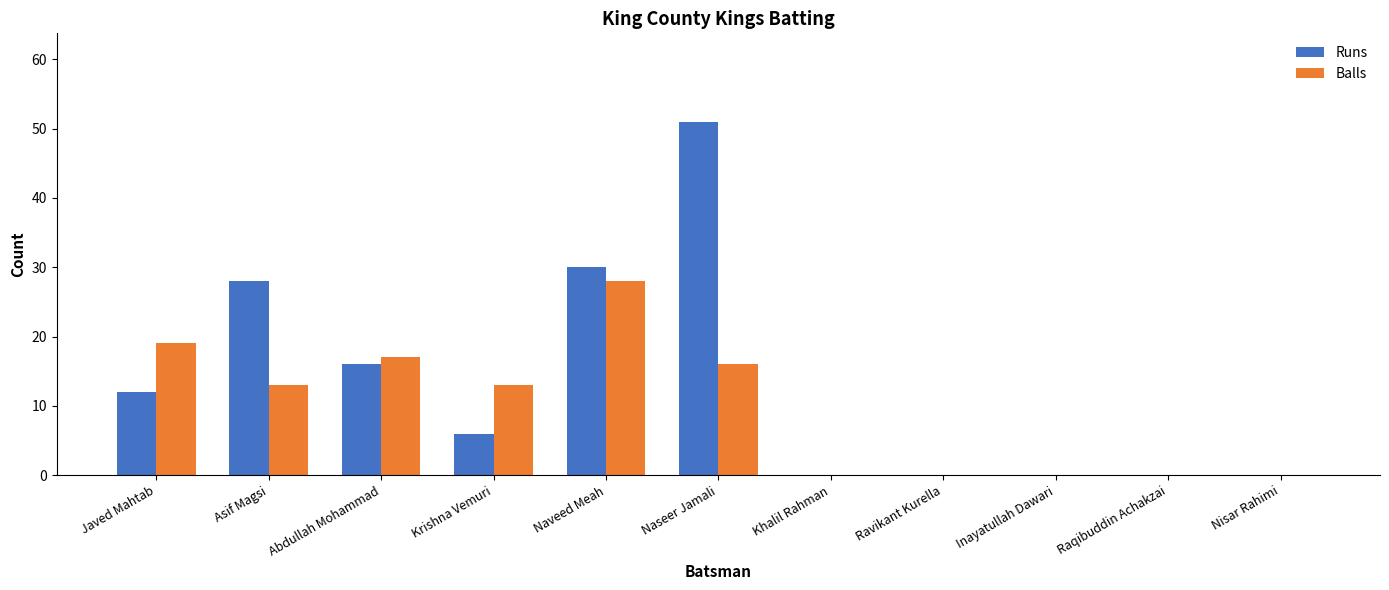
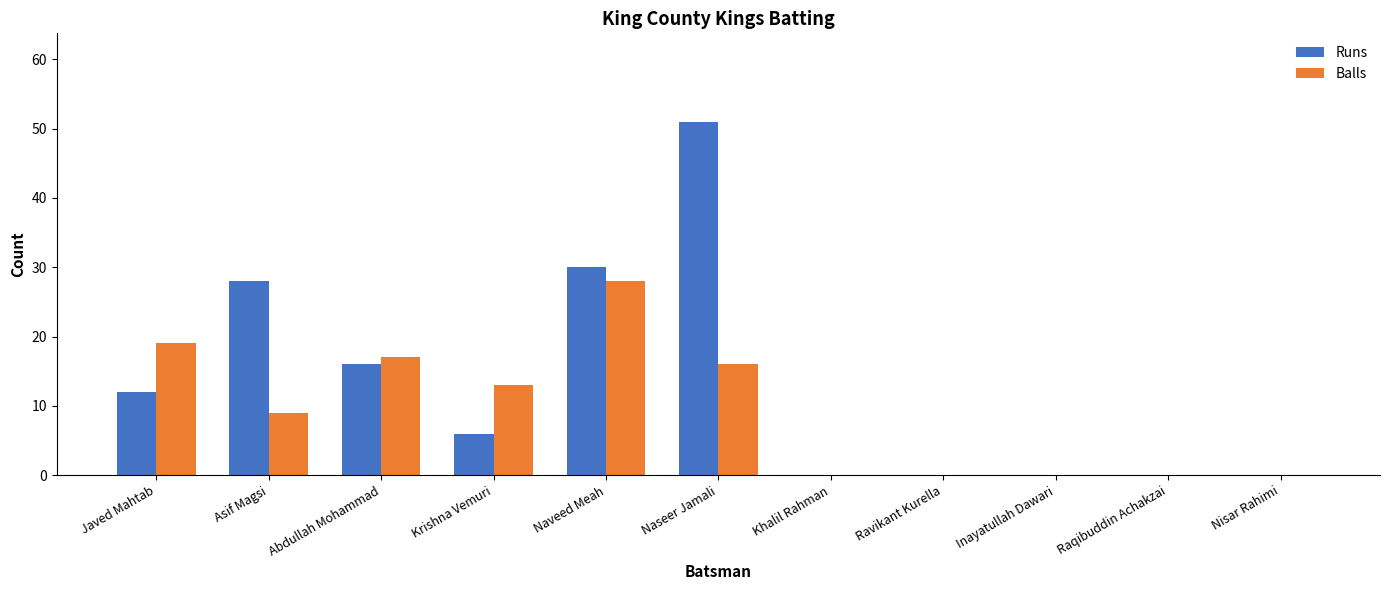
Balls, Asif Magsi: 13 -> 9
